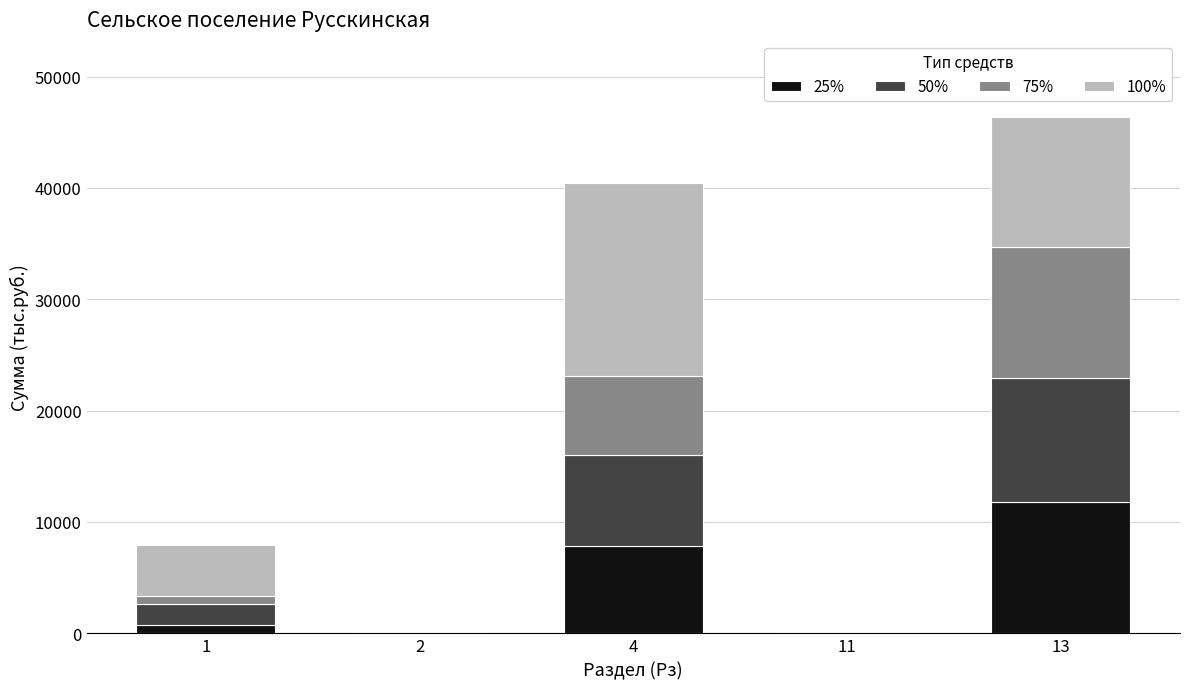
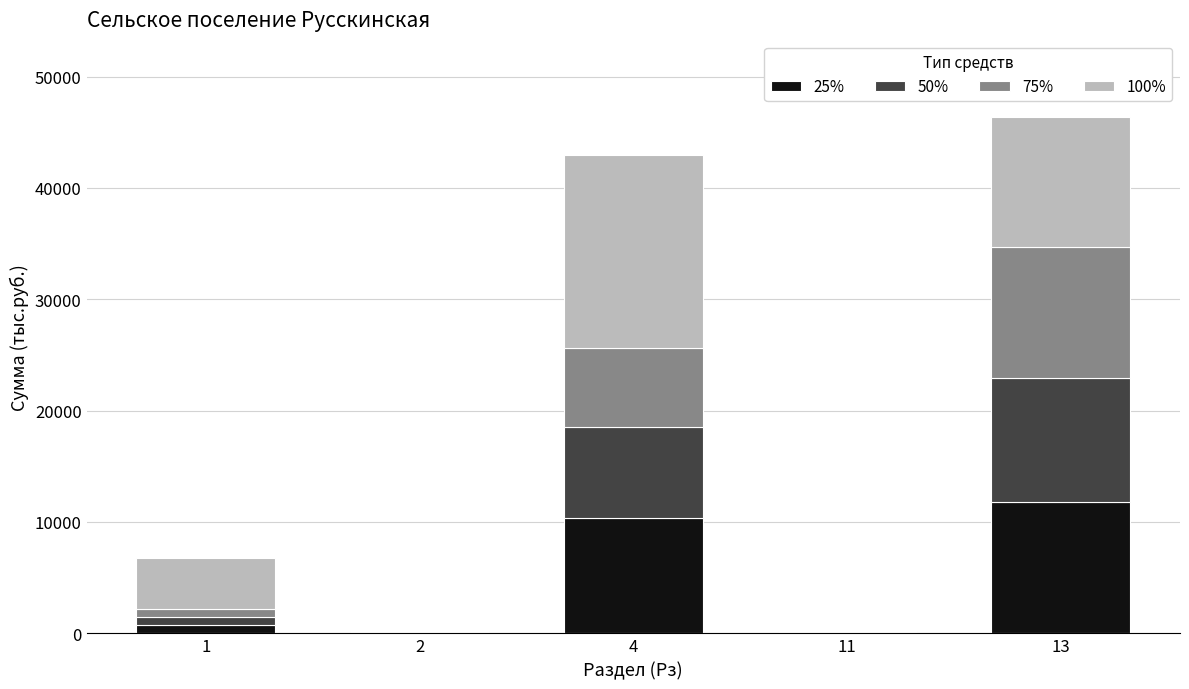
50%, 1: 2000 -> 700
25%, 4: 7800 -> 10300
